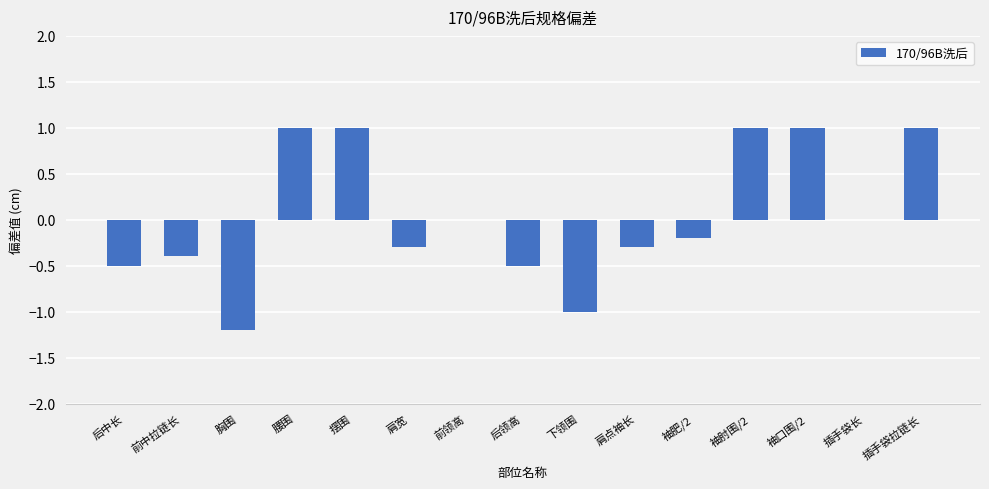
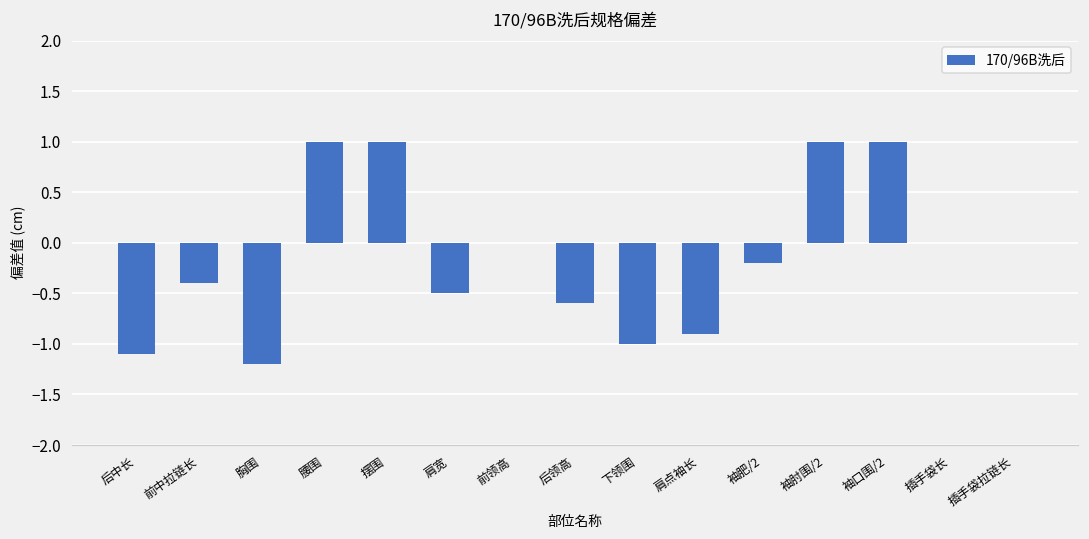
后中长: -0.5 -> -1.1
肩宽: -0.3 -> -0.5
后领高: -0.5 -> -0.6
肩点袖长: -0.3 -> -0.9
插手袋拉链长: 1 -> 0
